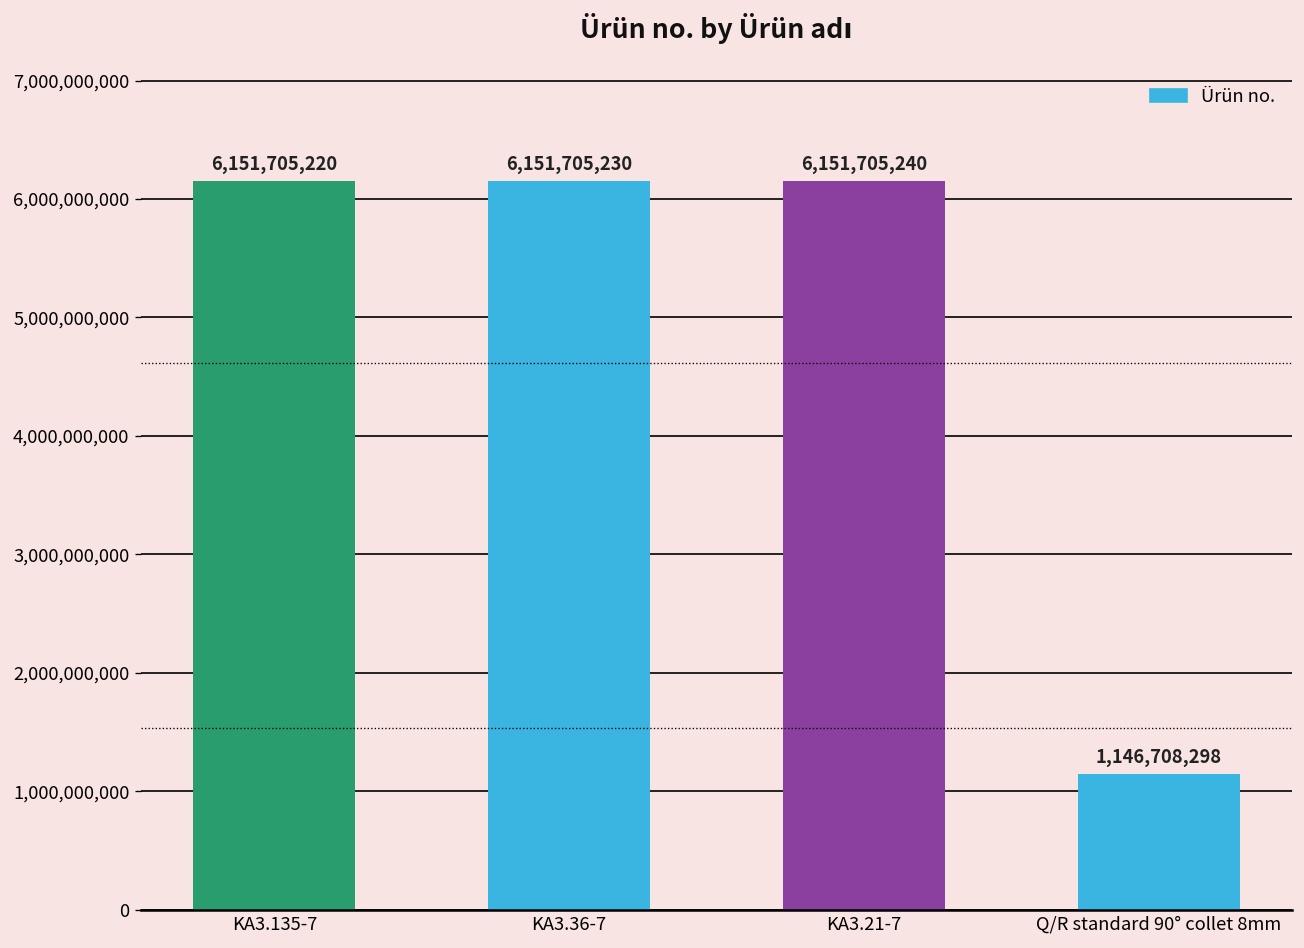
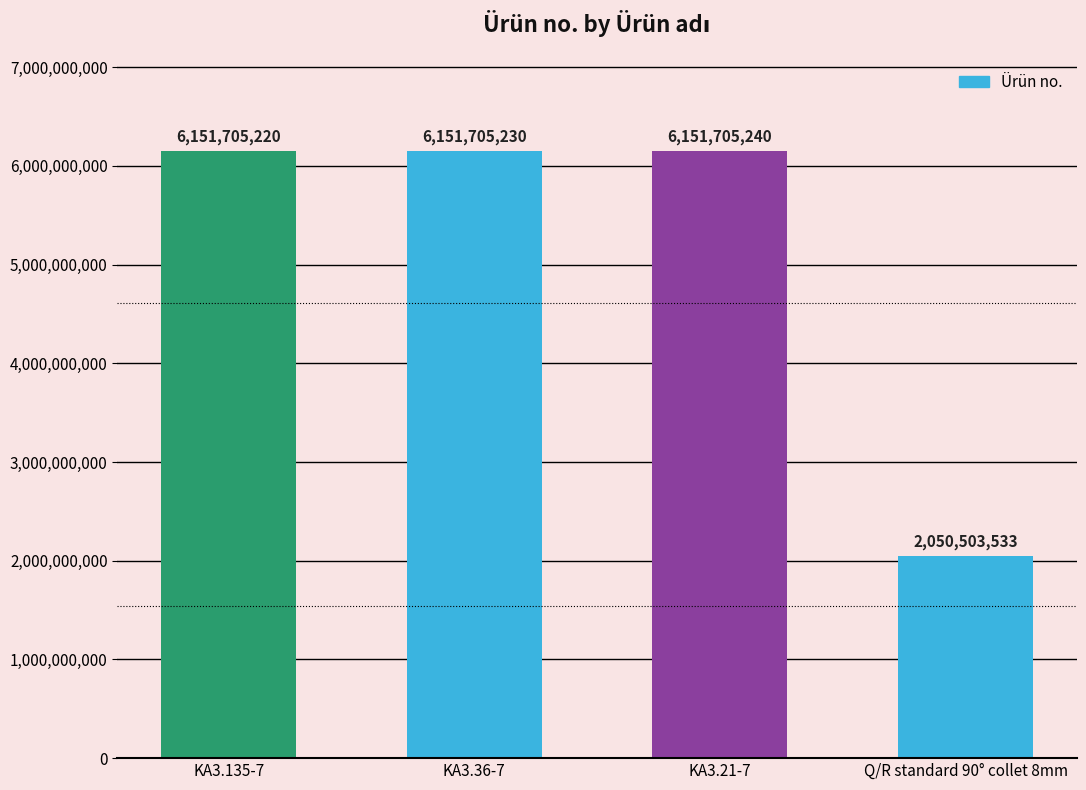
Q/R standard 90° collet 8mm: 1,146,708,298 -> 2,050,503,533
